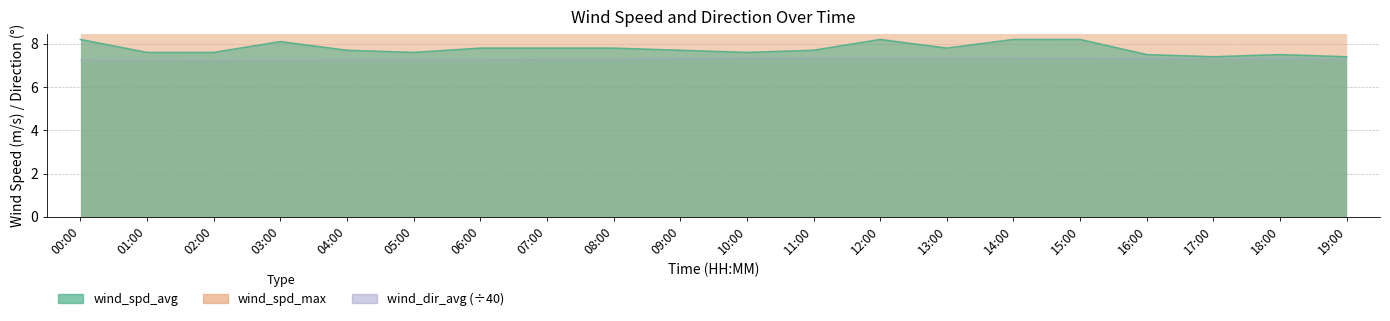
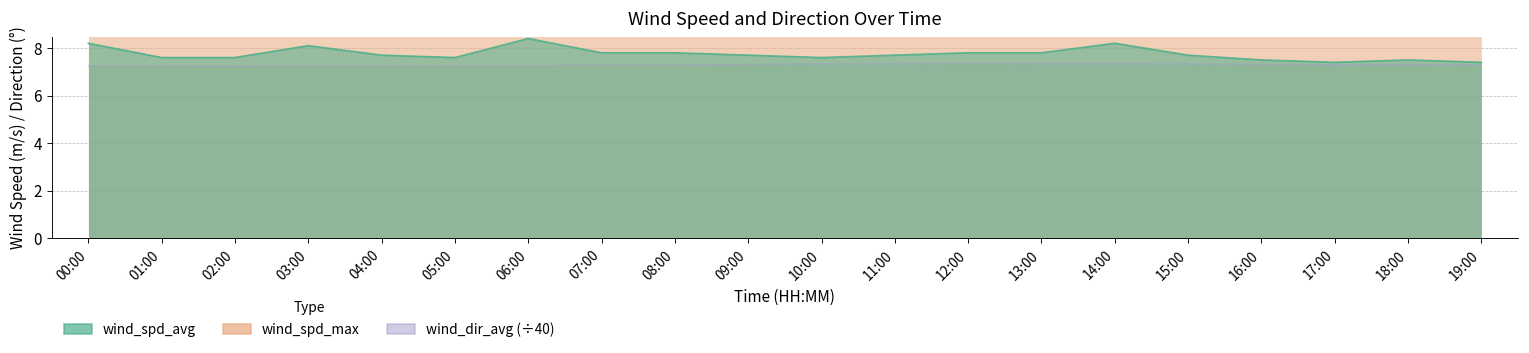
wind_spd_avg, 06:00: 7.8 -> 8.4
wind_spd_avg, 12:00: 8.2 -> 7.8
wind_spd_avg, 15:00: 8.2 -> 7.7
